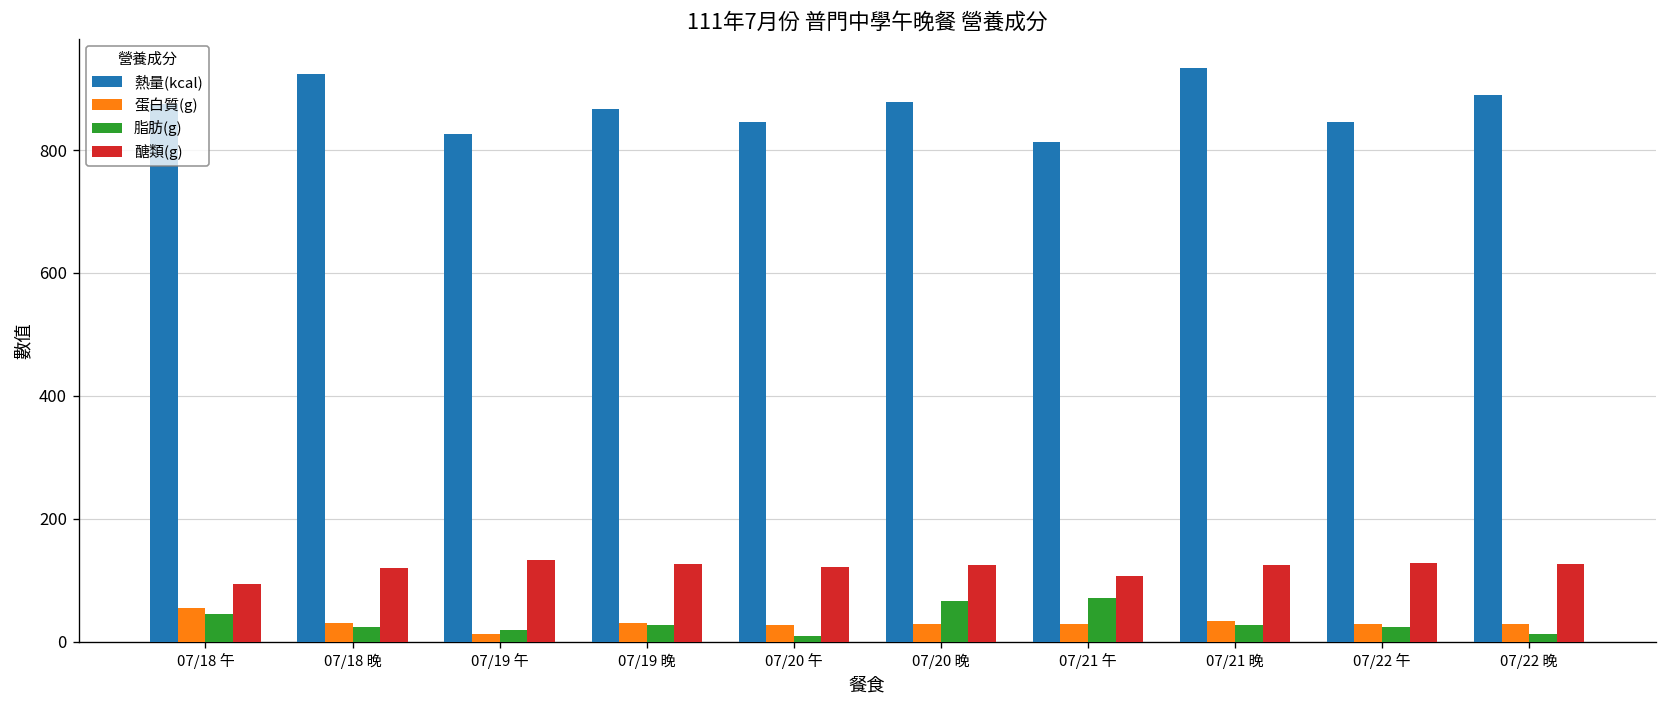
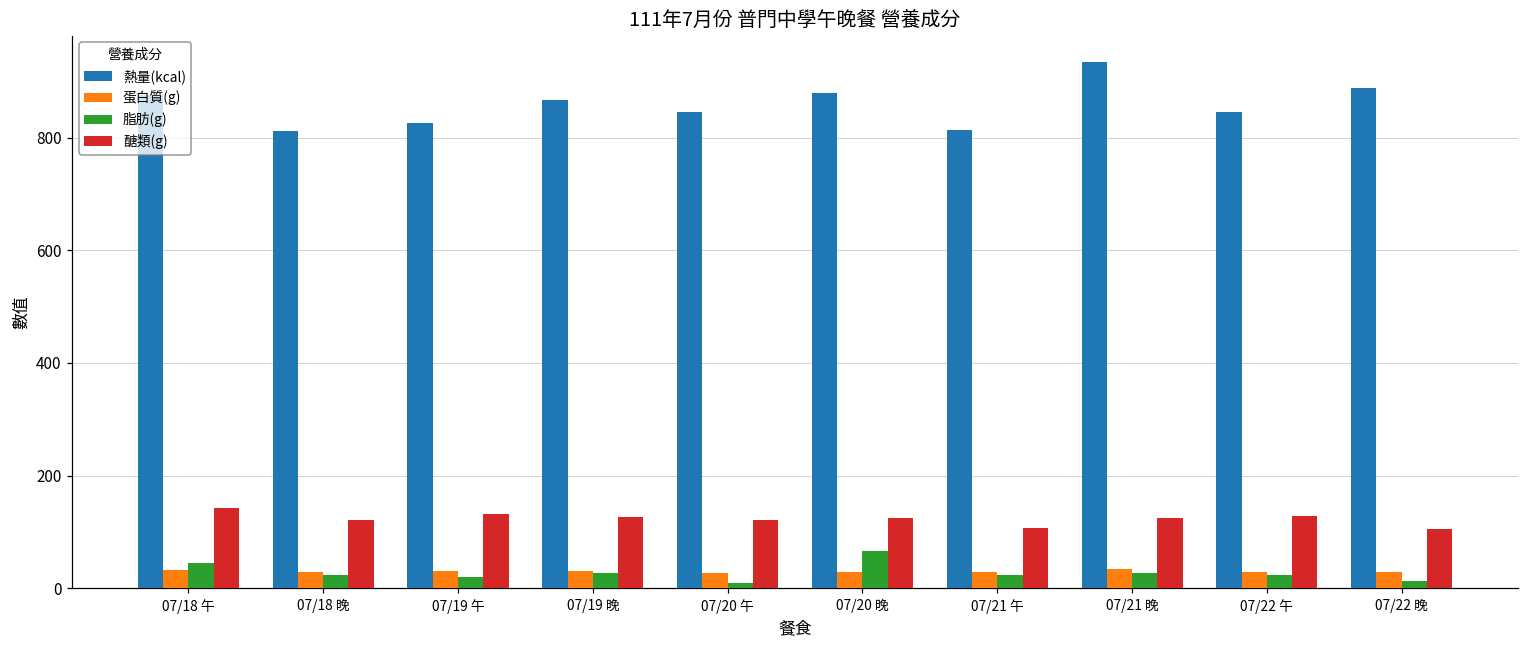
蛋白質(g), 07/18 午: 60 -> 30
醣類(g), 07/18 午: 90 -> 140
熱量(kcal), 07/18 晚: 920 -> 810
蛋白質(g), 07/19 午: 10 -> 30
脂肪(g), 07/21 午: 70 -> 20
醣類(g), 07/22 晚: 130 -> 110
